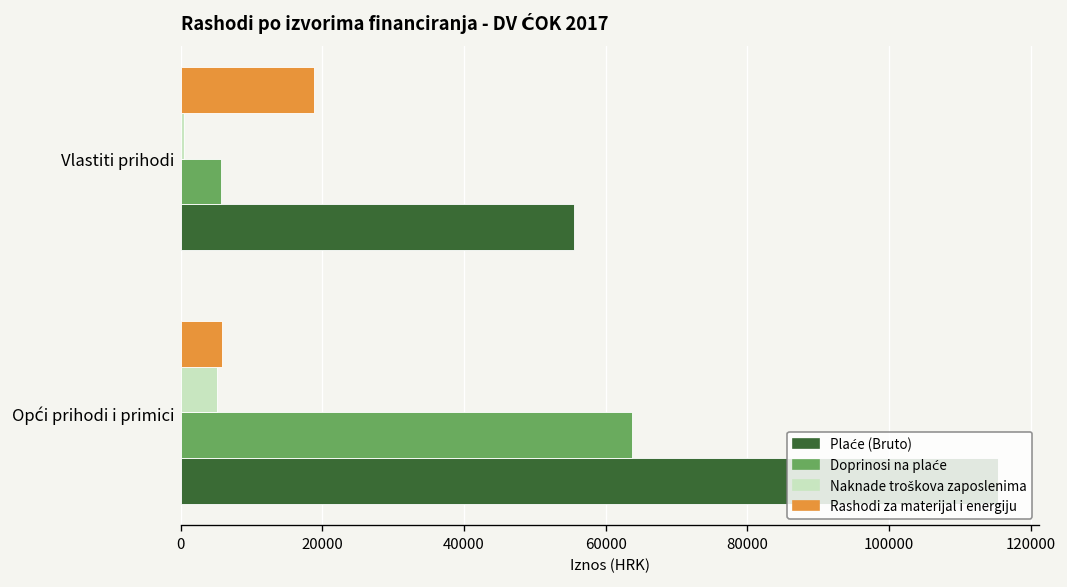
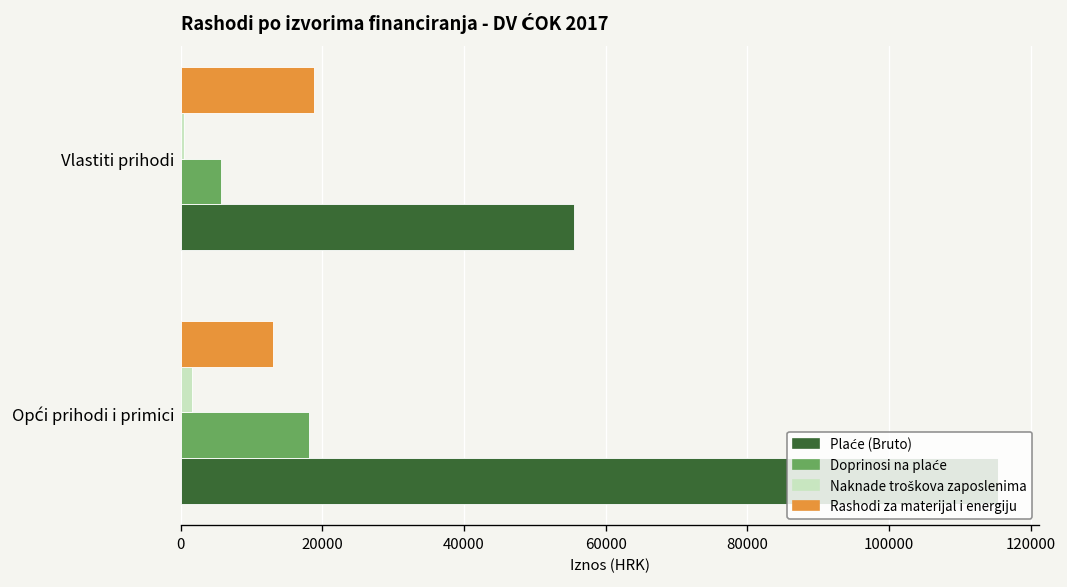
Rashodi za materijal i energiju, Opći prihodi i primici: 6000 -> 13000
Naknade troškova zaposlenima, Opći prihodi i primici: 5000 -> 2000
Doprinosi na plaće, Opći prihodi i primici: 64000 -> 18000
